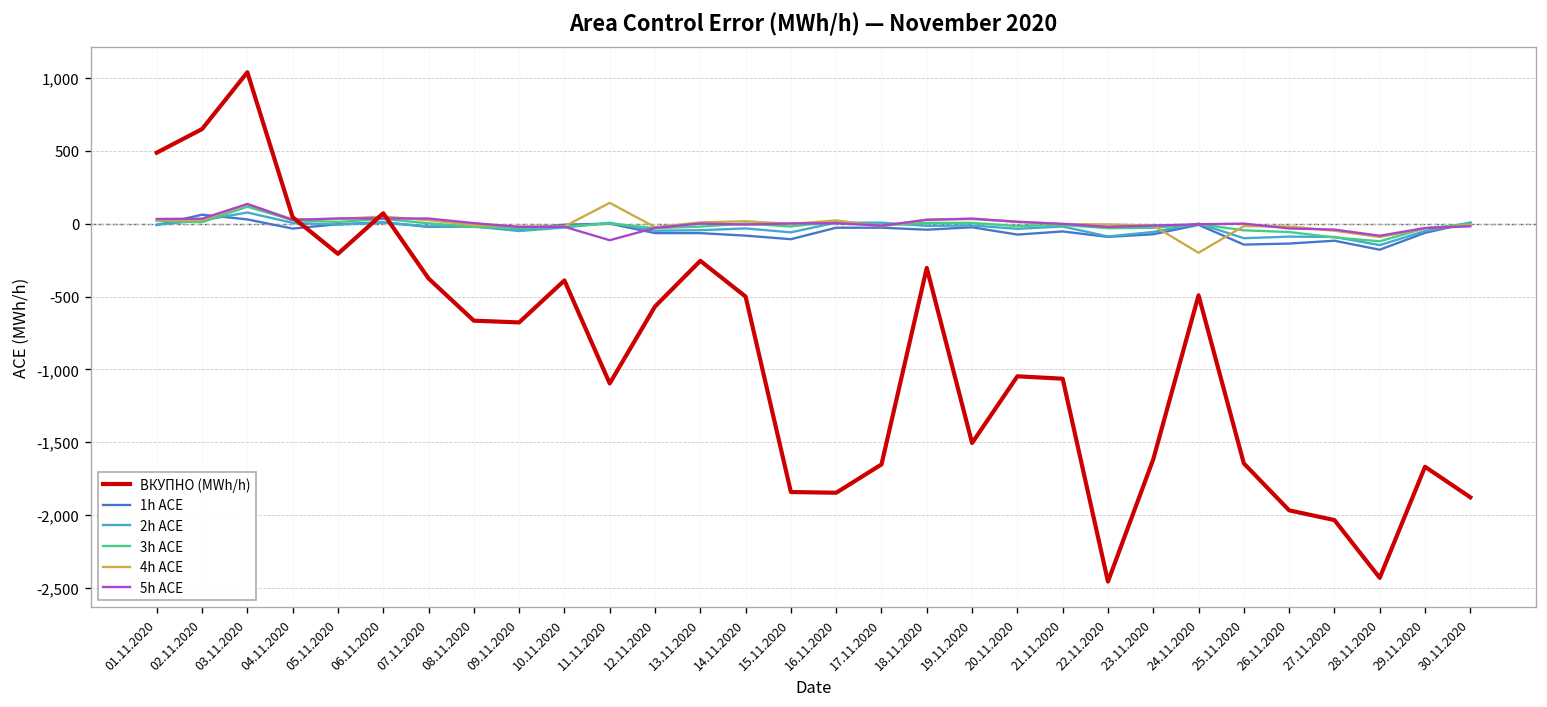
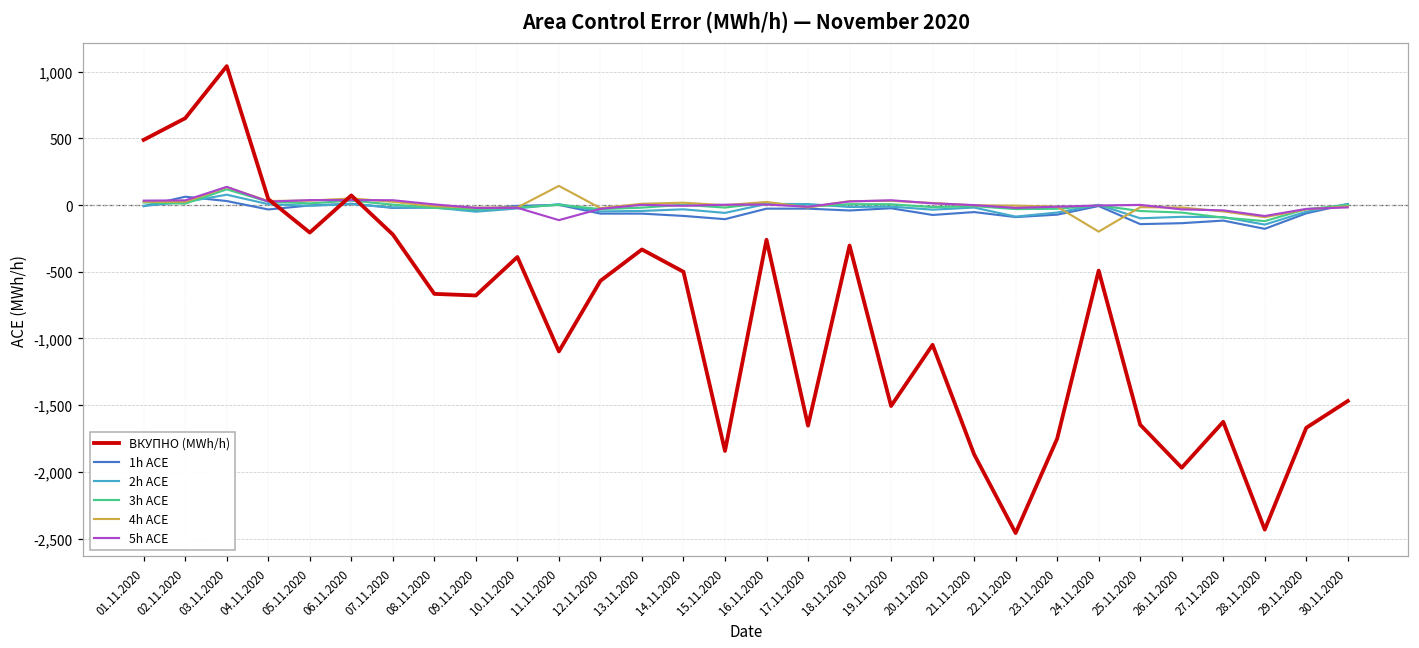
ВКУПНО (MWh/h), 07.11.2020: -380 -> -220
ВКУПНО (MWh/h), 13.11.2020: -250 -> -330
ВКУПНО (MWh/h), 16.11.2020: -1,850 -> -260
ВКУПНО (MWh/h), 21.11.2020: -1,060 -> -1,870
ВКУПНО (MWh/h), 23.11.2020: -1,620 -> -1,750
ВКУПНО (MWh/h), 27.11.2020: -2,040 -> -1,620
ВКУПНО (MWh/h), 30.11.2020: -1,880 -> -1,470
